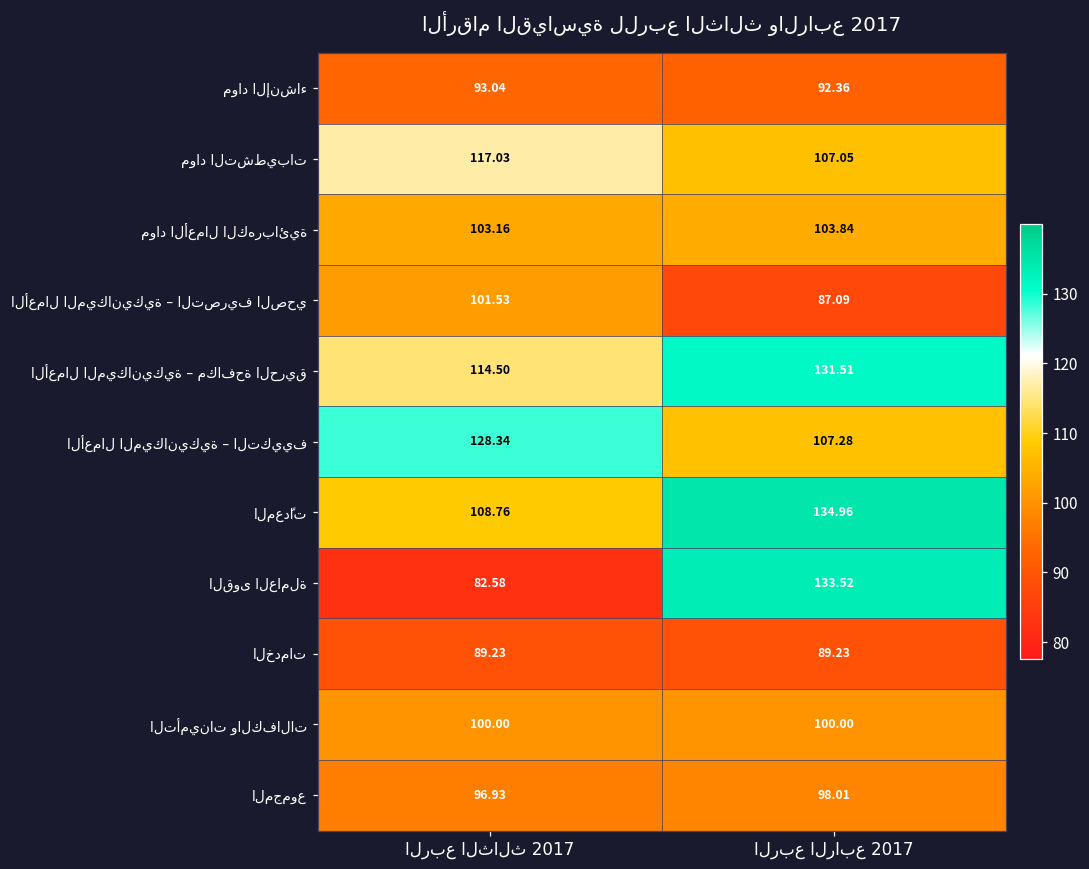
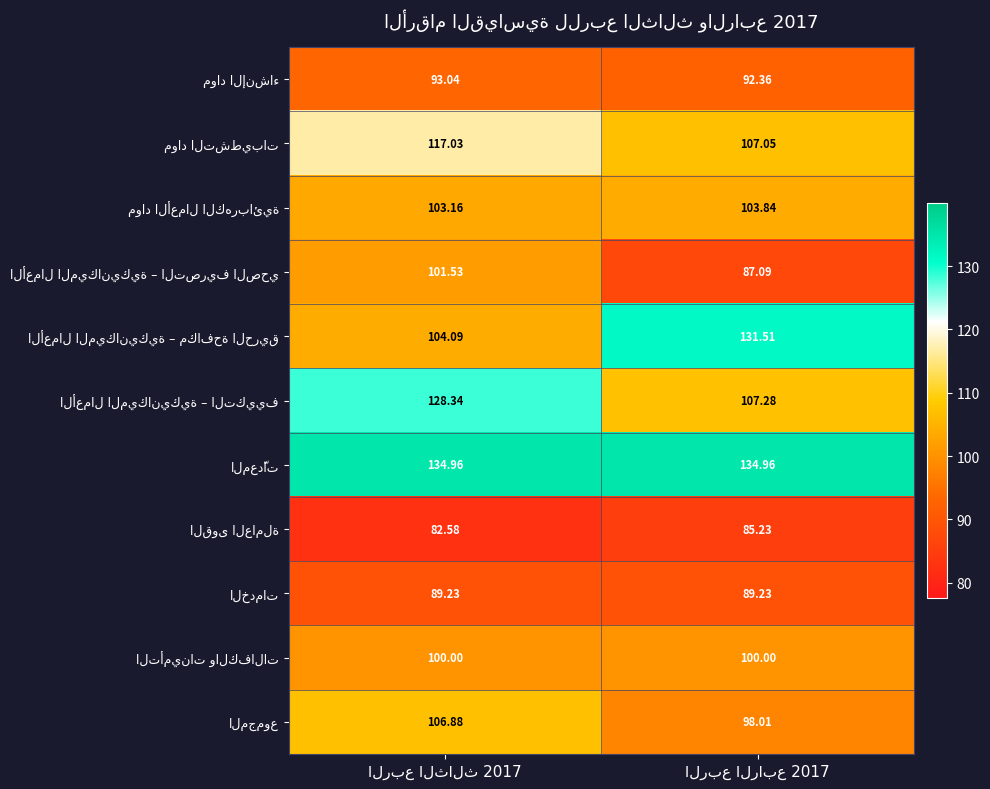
الأعمال الميكانيكية – مكافحة الحريق, الربع الثالث 2017: 114.50 -> 104.09
المعدّات, الربع الثالث 2017: 108.76 -> 134.96
القوى العاملة, الربع الرابع 2017: 133.52 -> 85.23
المجموع, الربع الثالث 2017: 96.93 -> 106.88
